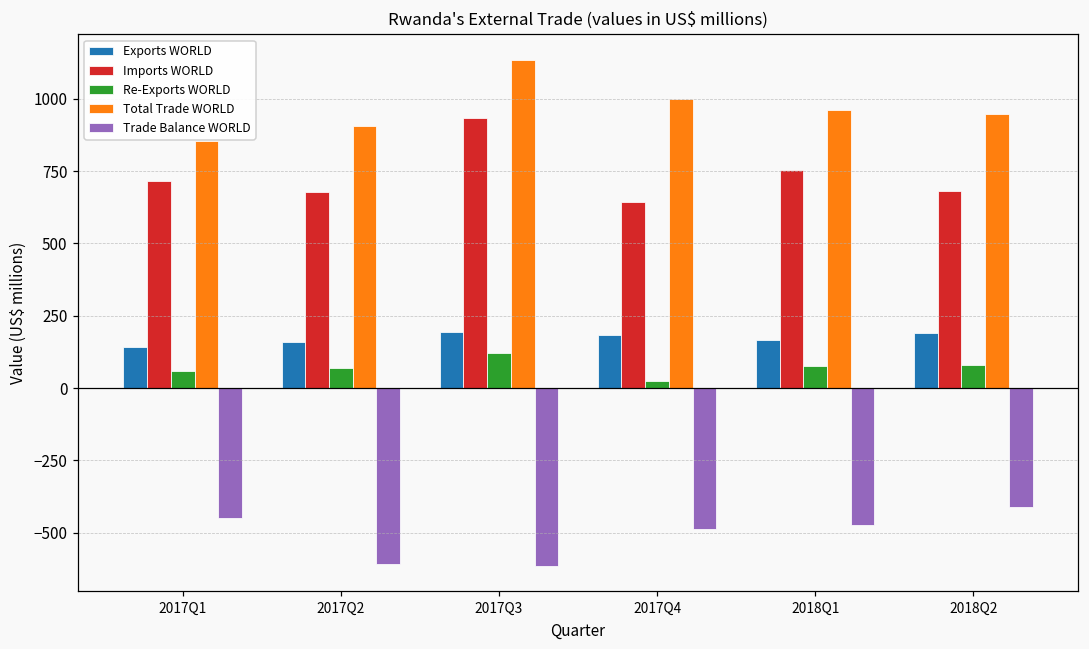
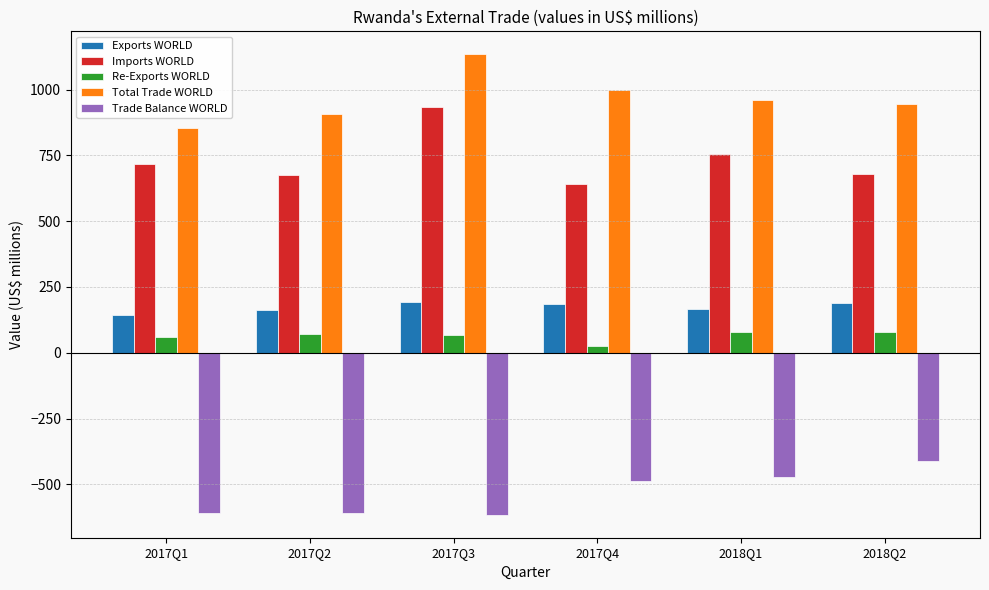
Trade Balance WORLD, 2017Q1: -450 -> -610
Re-Exports WORLD, 2017Q3: 120 -> 70
